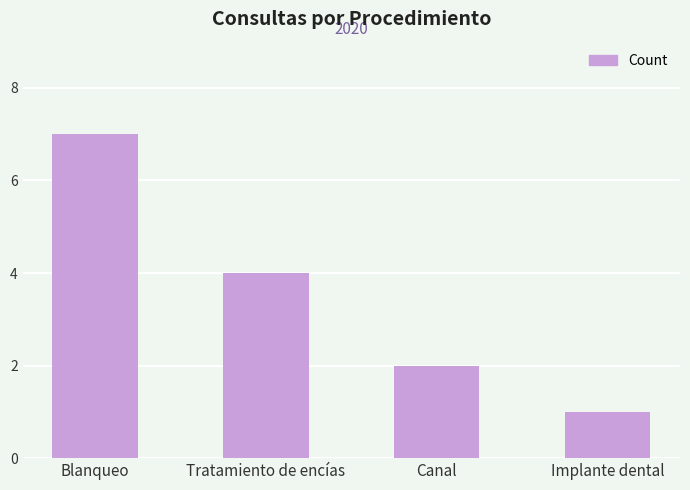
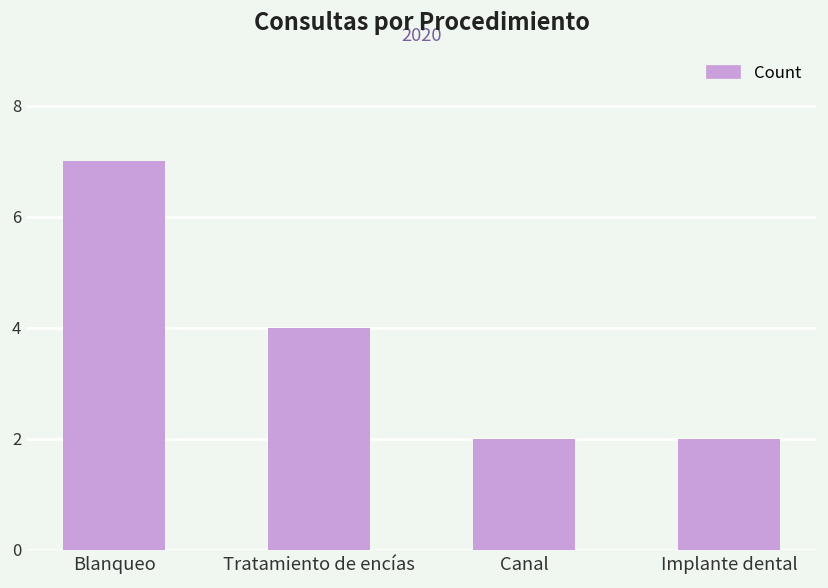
Implante dental: 1 -> 2
